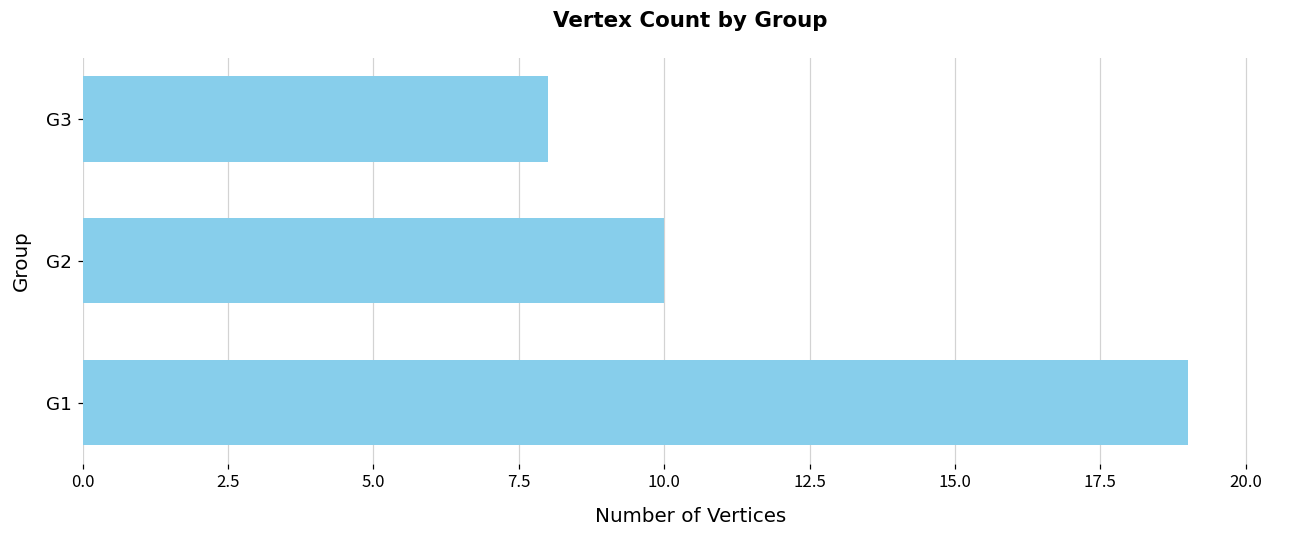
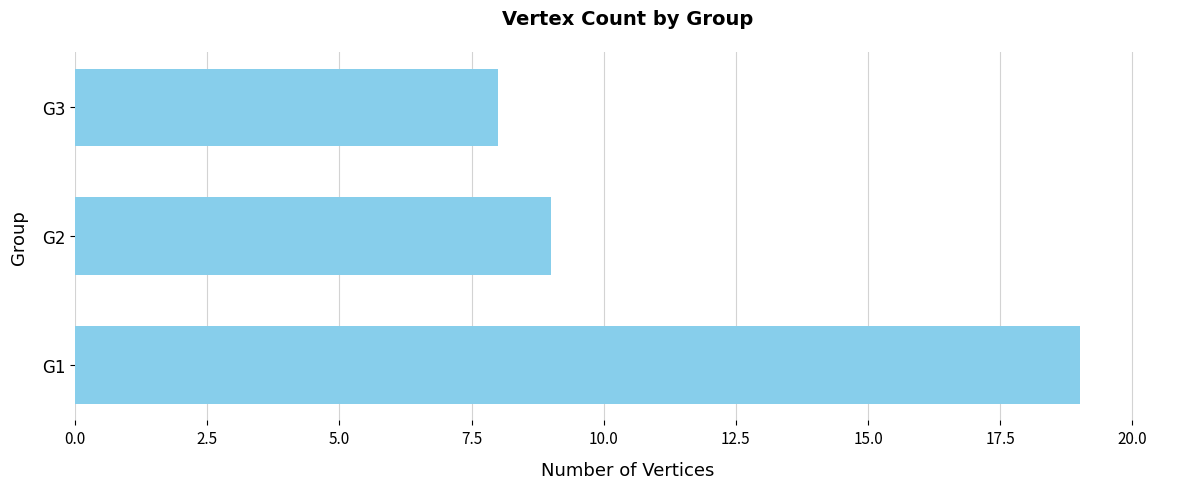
G2: 10 -> 9
